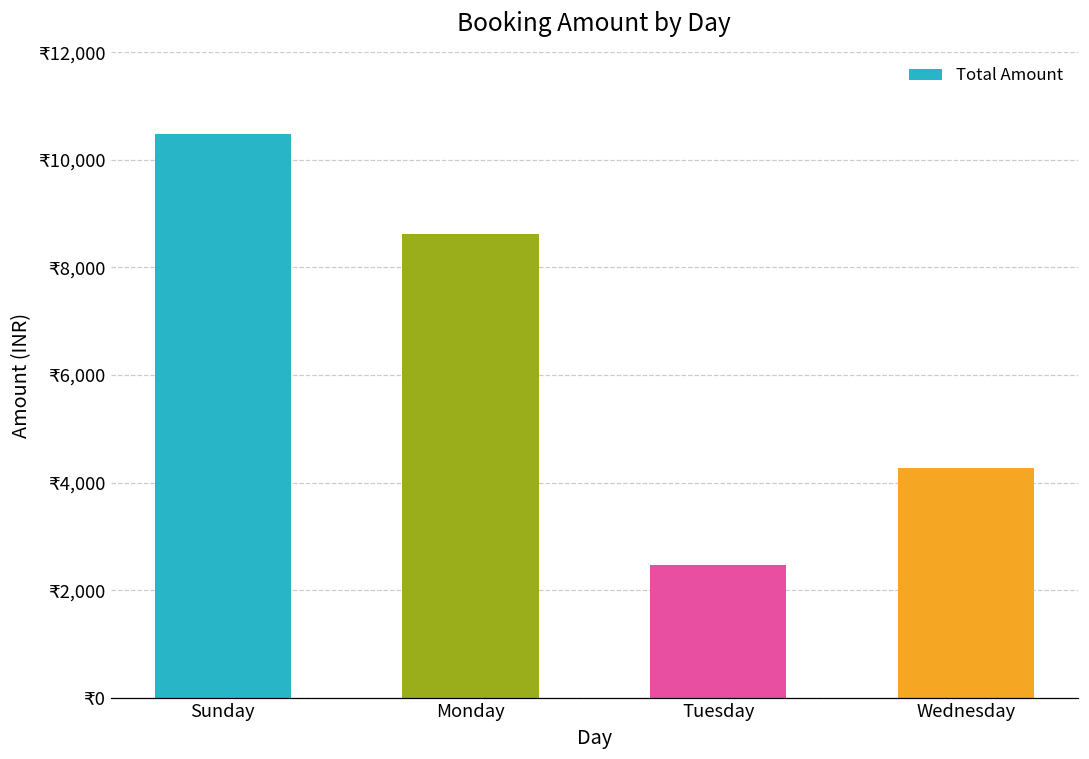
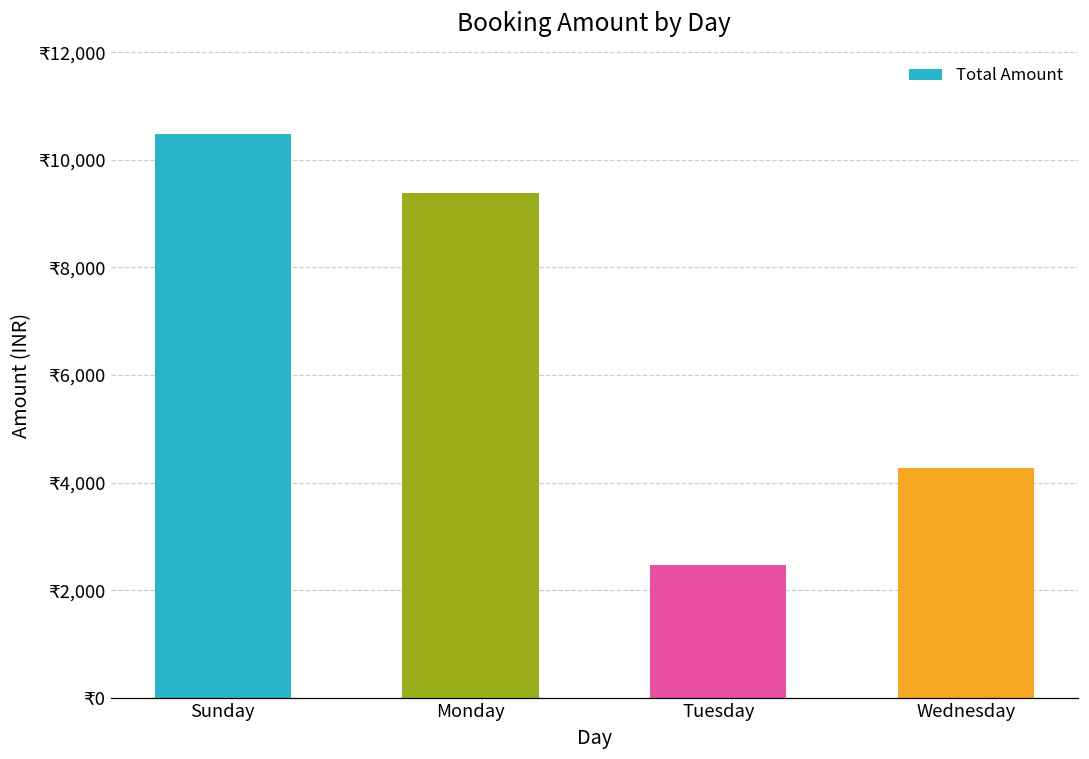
Monday: ₹8,600 -> ₹9,400
